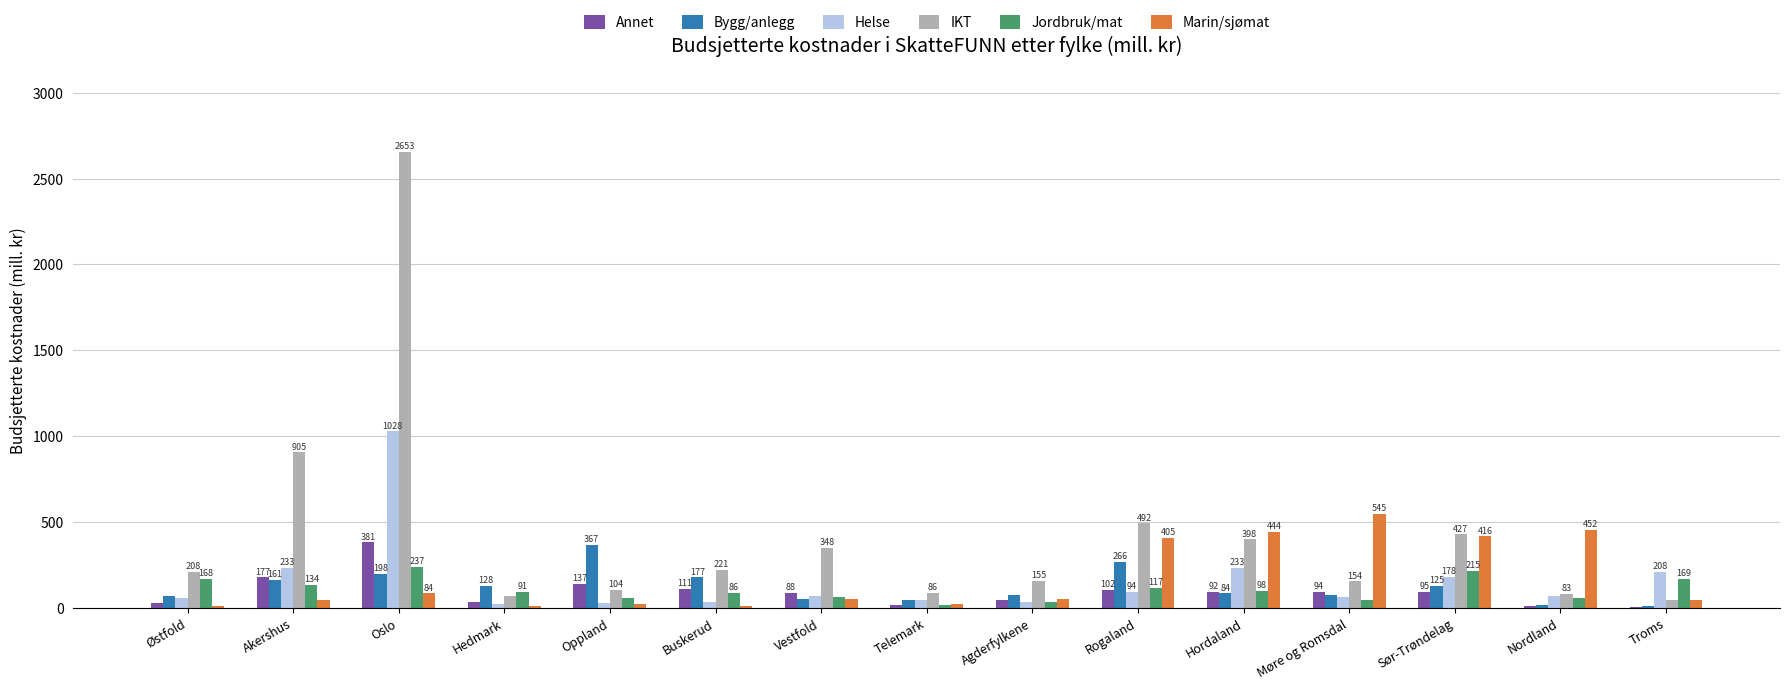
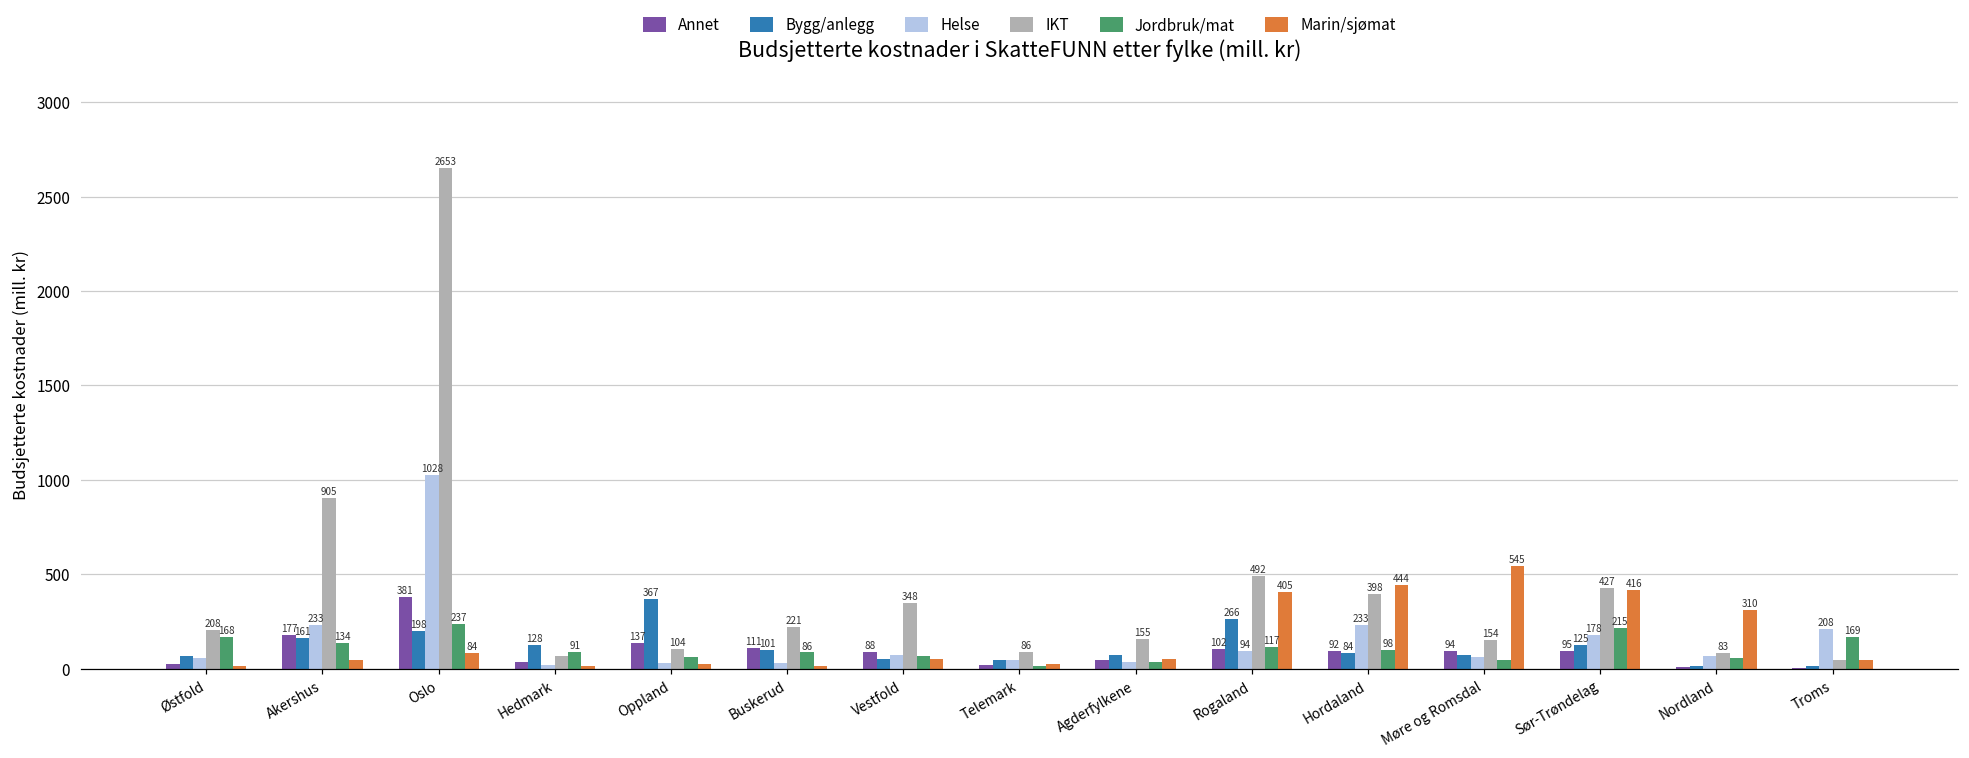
Bygg/anlegg, Buskerud: 177 -> 101
Marin/sjømat, Nordland: 452 -> 310
